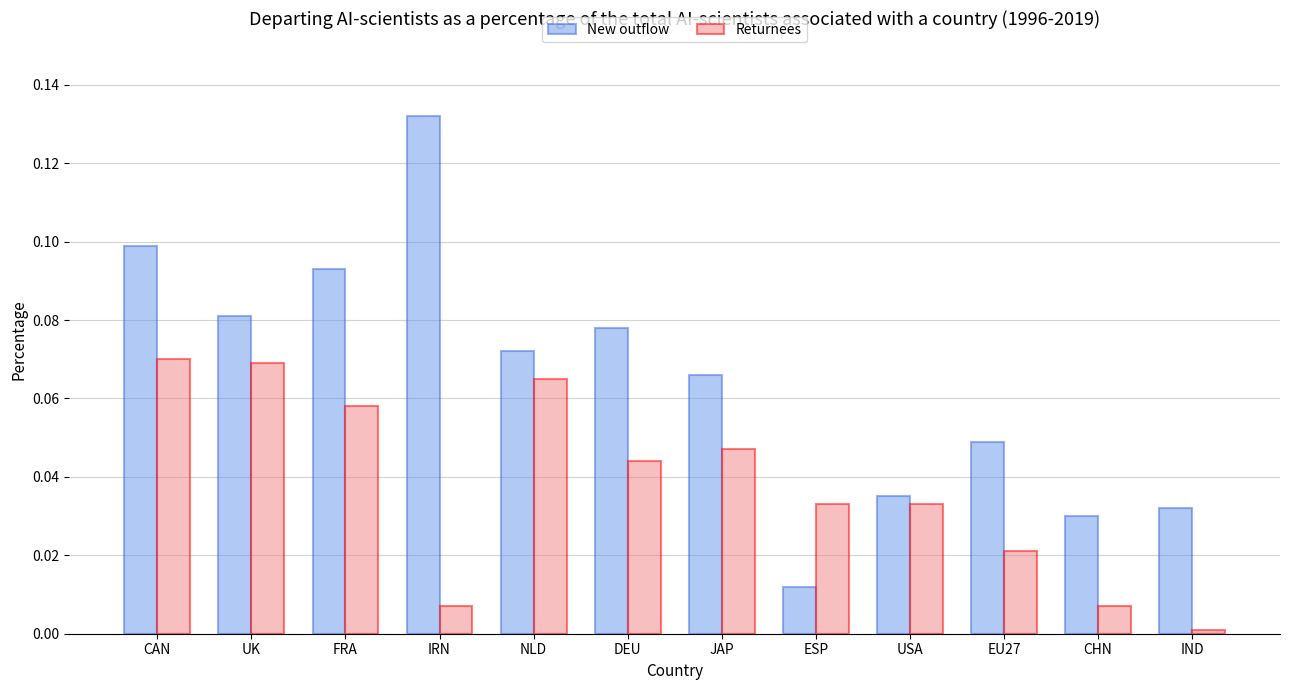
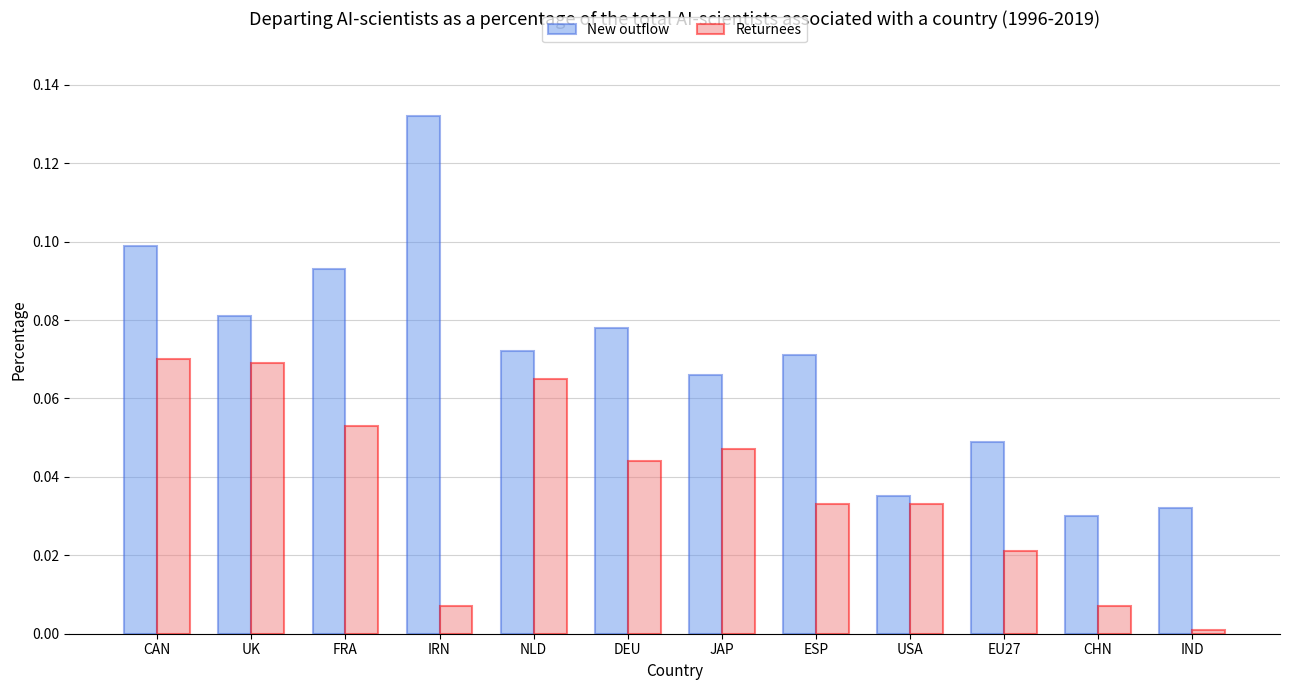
Returnees, FRA: 0.058 -> 0.053
New outflow, ESP: 0.012 -> 0.071
